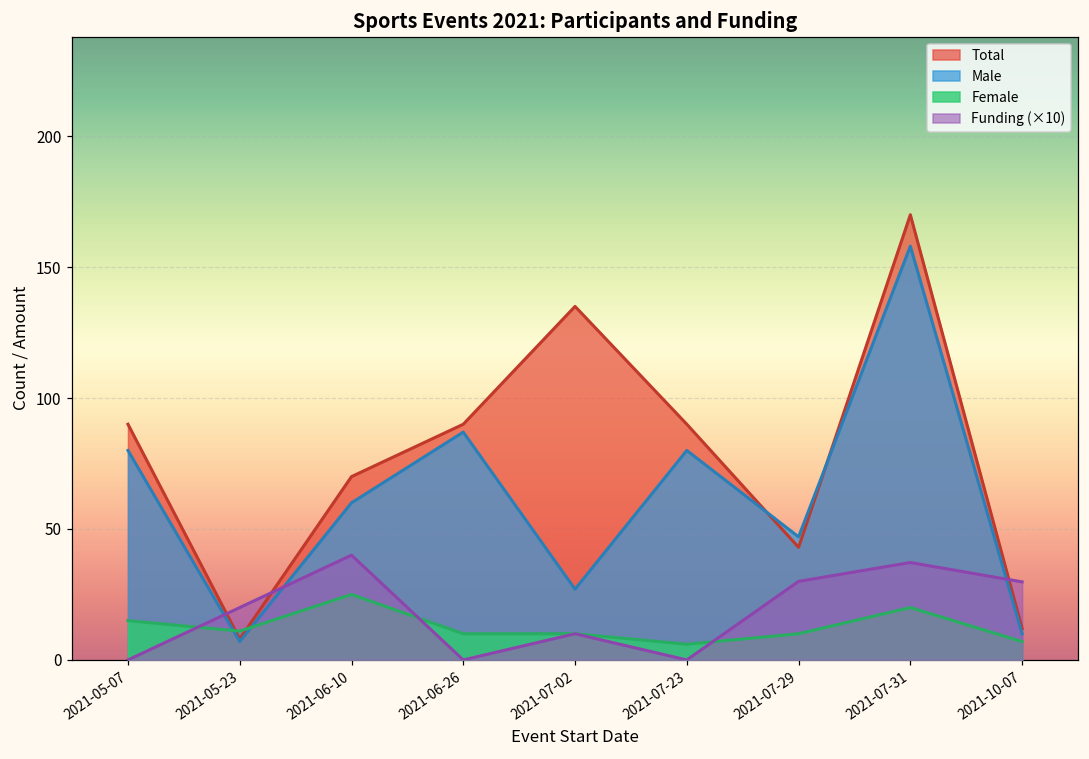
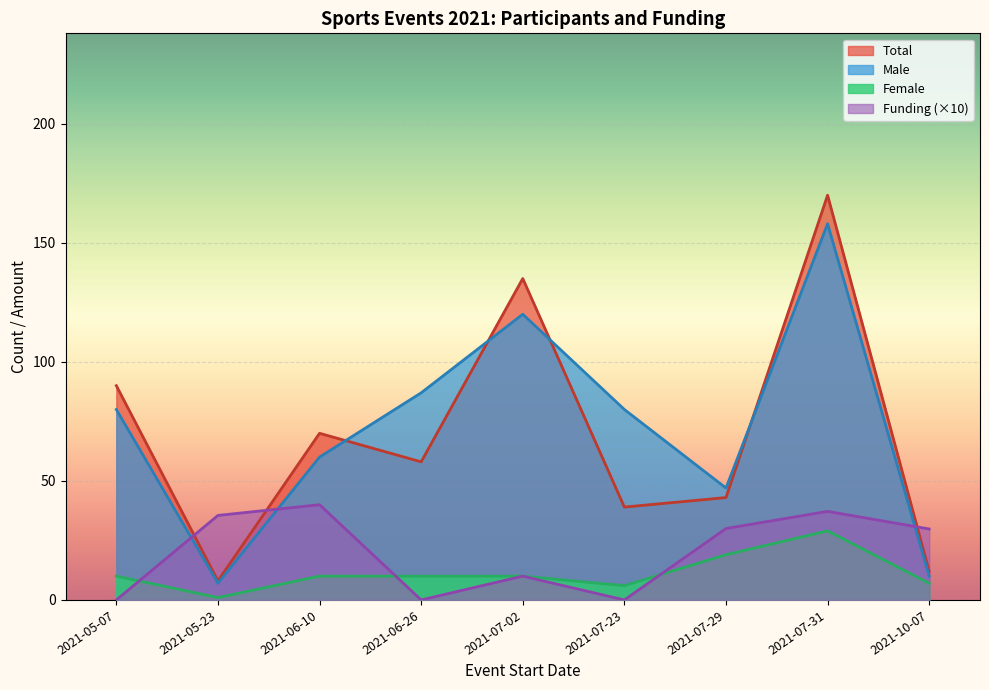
Female, 2021-05-07: 15 -> 10
Female, 2021-05-23: 11 -> 1
Funding (×10), 2021-05-23: 20 -> 36
Female, 2021-06-10: 25 -> 10
Total, 2021-06-26: 90 -> 58
Male, 2021-07-02: 27 -> 120
Total, 2021-07-23: 90 -> 39
Female, 2021-07-29: 10 -> 19
Female, 2021-07-31: 20 -> 29
